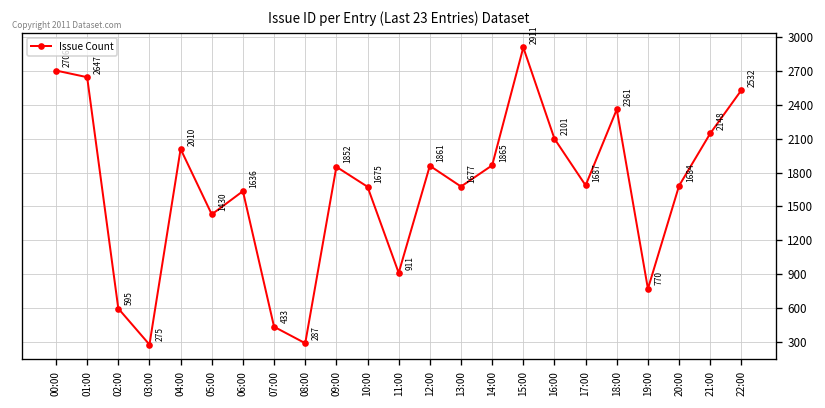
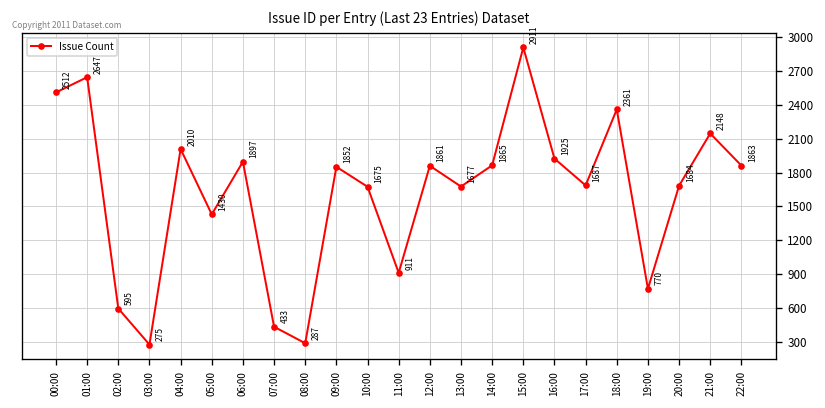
00:00: 2700 -> 2500
06:00: 1636 -> 1897
16:00: 2101 -> 1925
22:00: 2532 -> 1863
